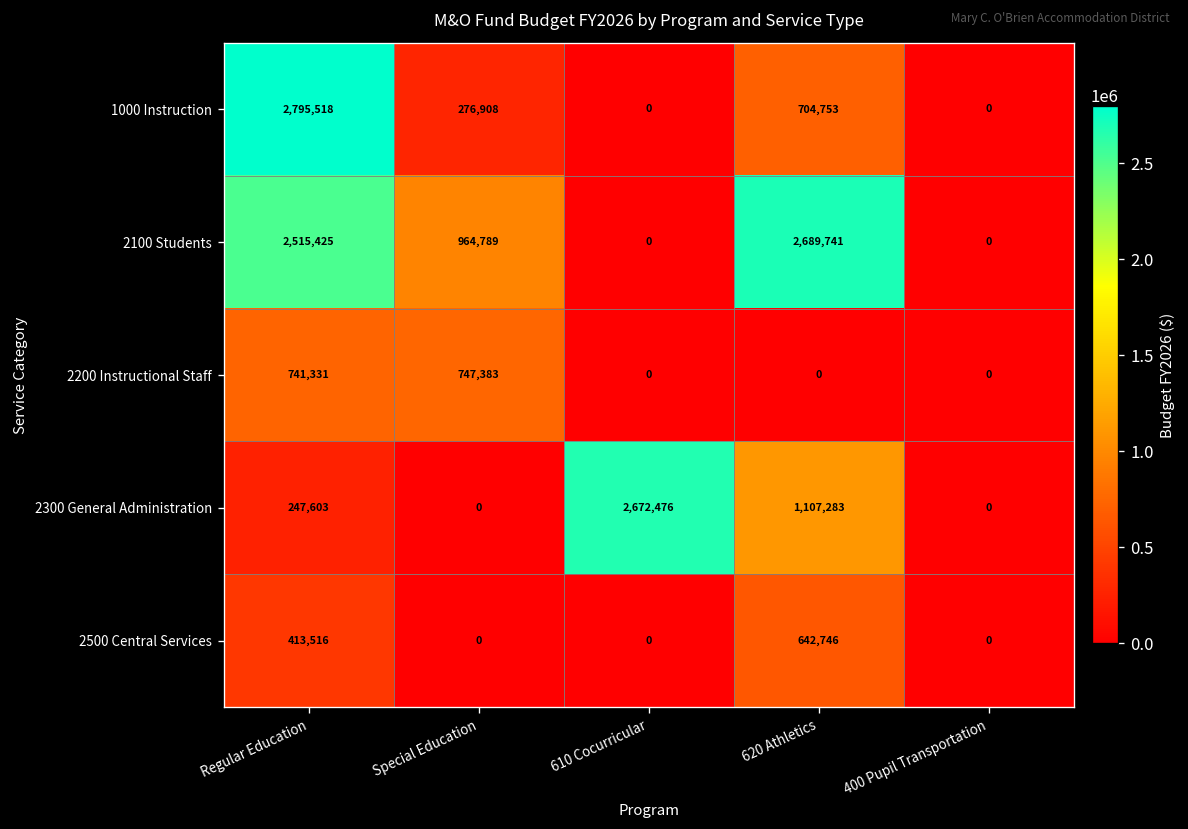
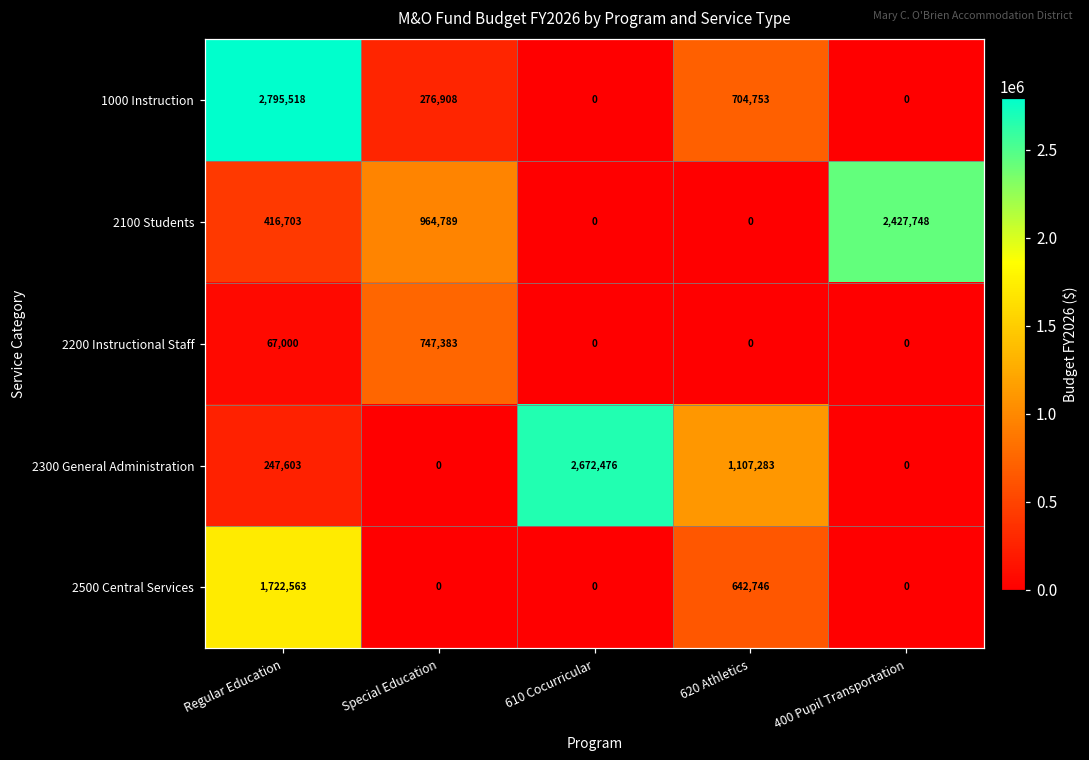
2100 Students, Regular Education: 2,515,425 -> 416,703
2100 Students, 620 Athletics: 2,689,741 -> 0
2100 Students, 400 Pupil Transportation: 0 -> 2,427,748
2200 Instructional Staff, Regular Education: 741,331 -> 67,000
2500 Central Services, Regular Education: 413,516 -> 1,722,563
